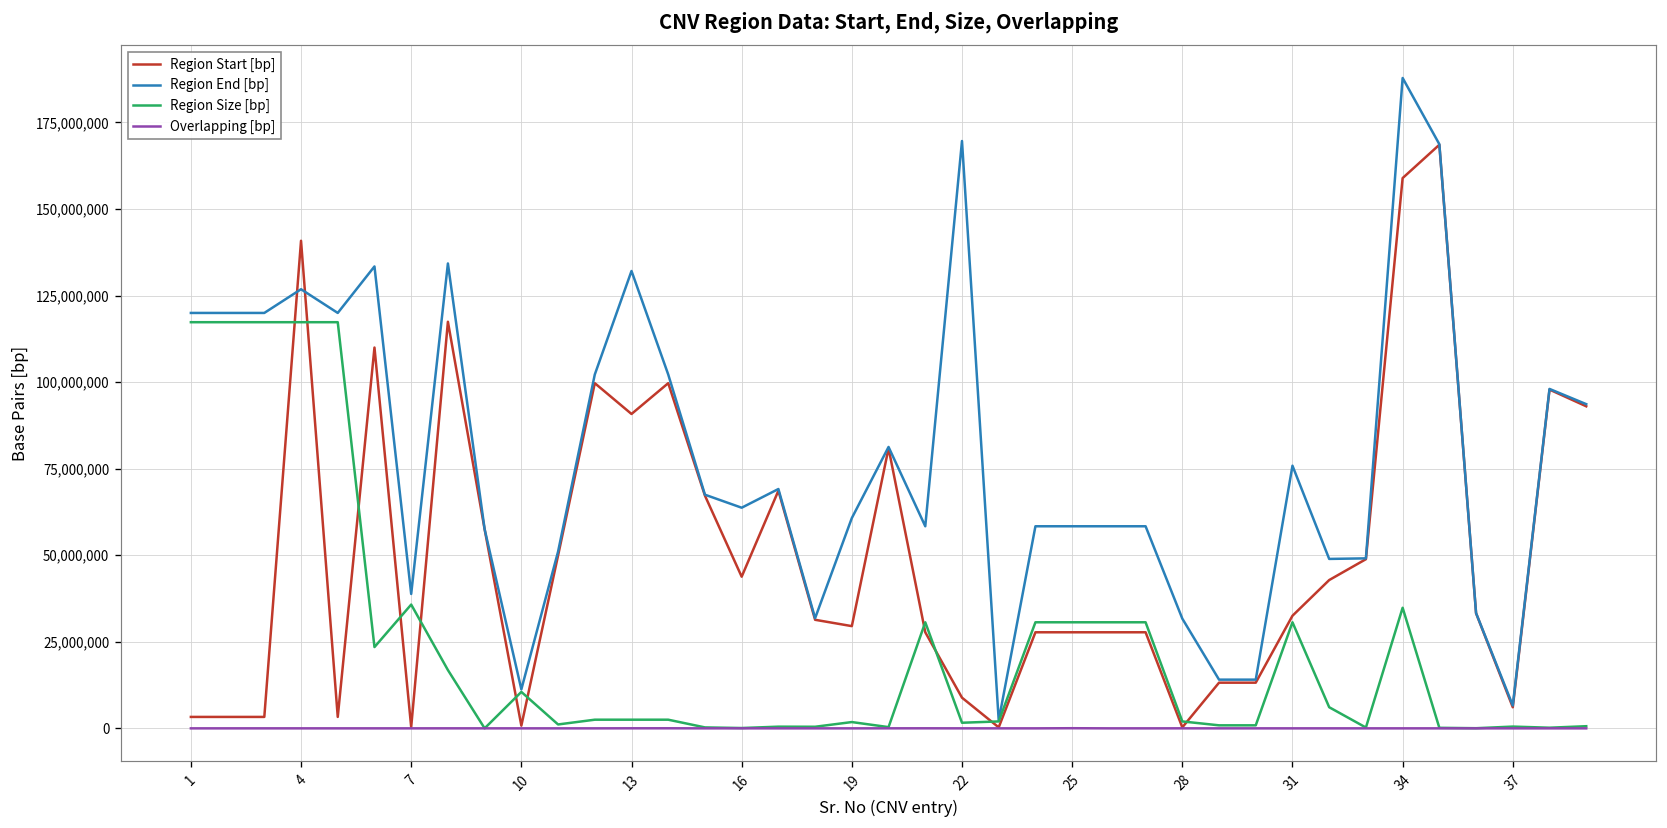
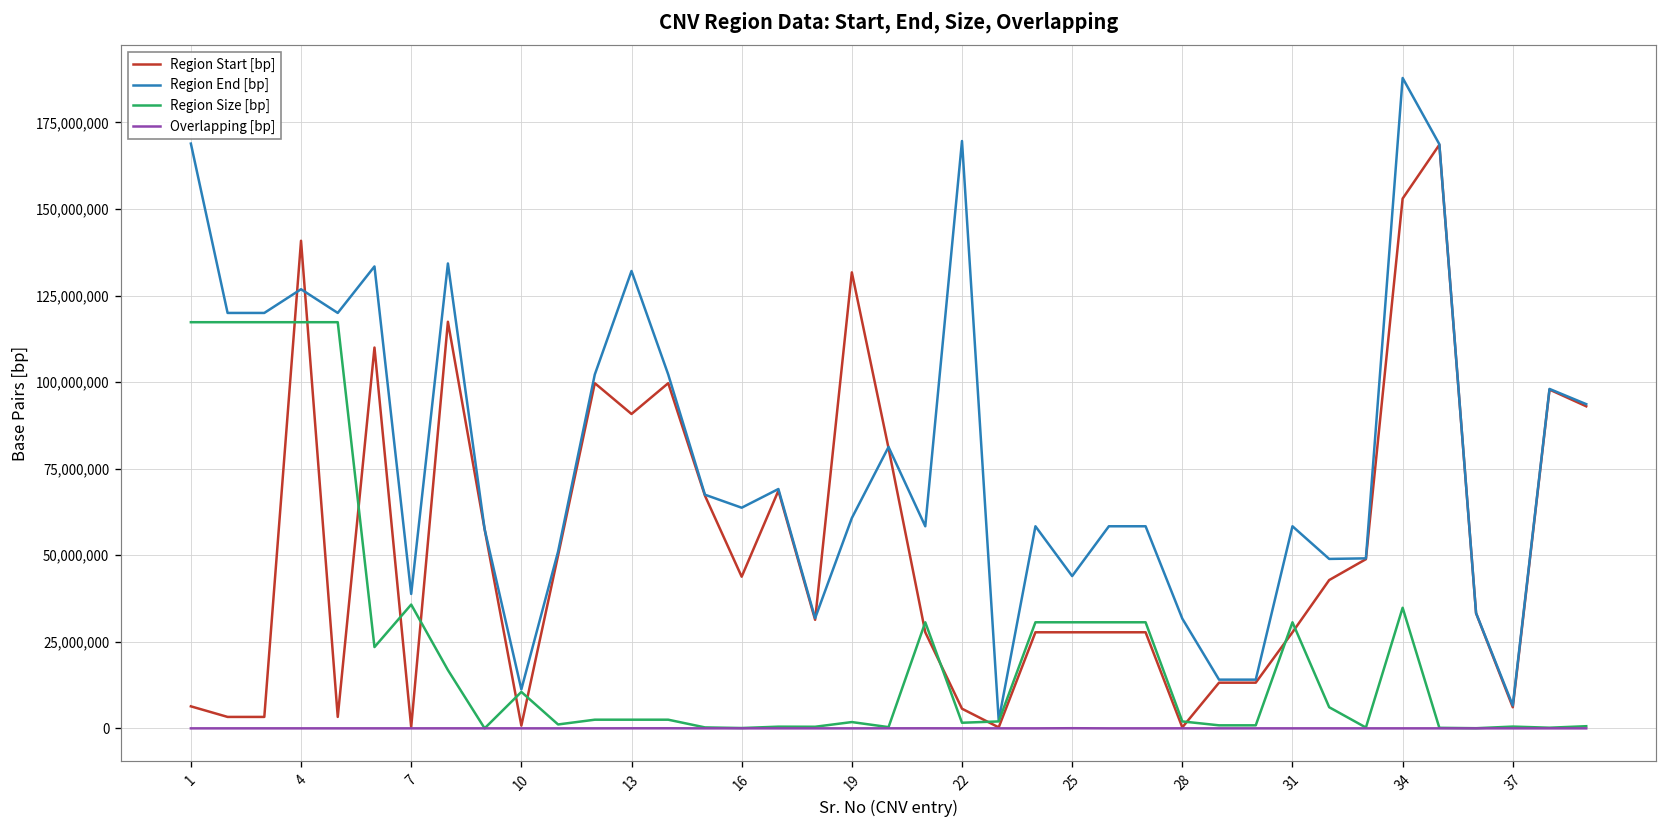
Region Start [bp], 1: 3,000,000 -> 6,000,000
Region End [bp], 1: 120,000,000 -> 169,000,000
Region Start [bp], 19: 30,000,000 -> 132,000,000
Region Start [bp], 22: 9,000,000 -> 6,000,000
Region End [bp], 25: 58,000,000 -> 44,000,000
Region Start [bp], 31: 33,000,000 -> 28,000,000
Region End [bp], 31: 76,000,000 -> 58,000,000
Region Start [bp], 34: 159,000,000 -> 153,000,000
